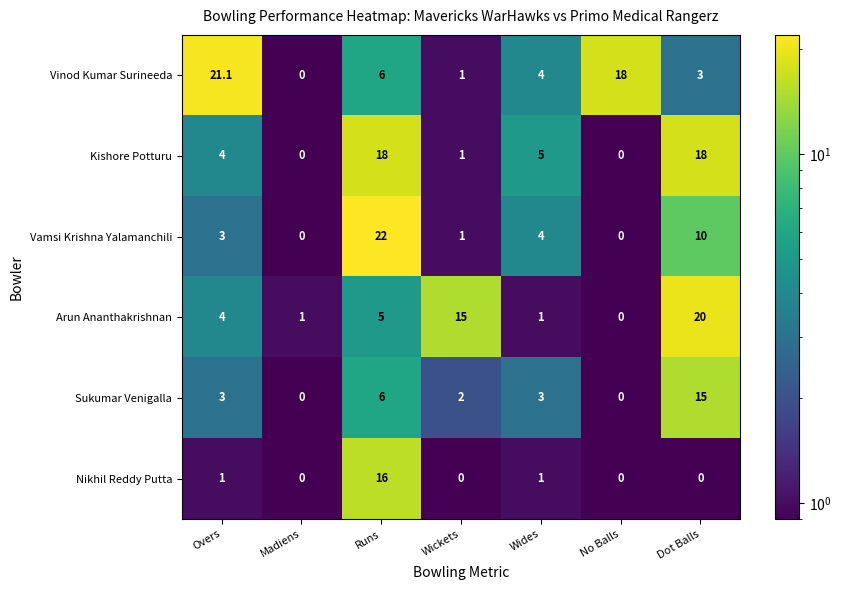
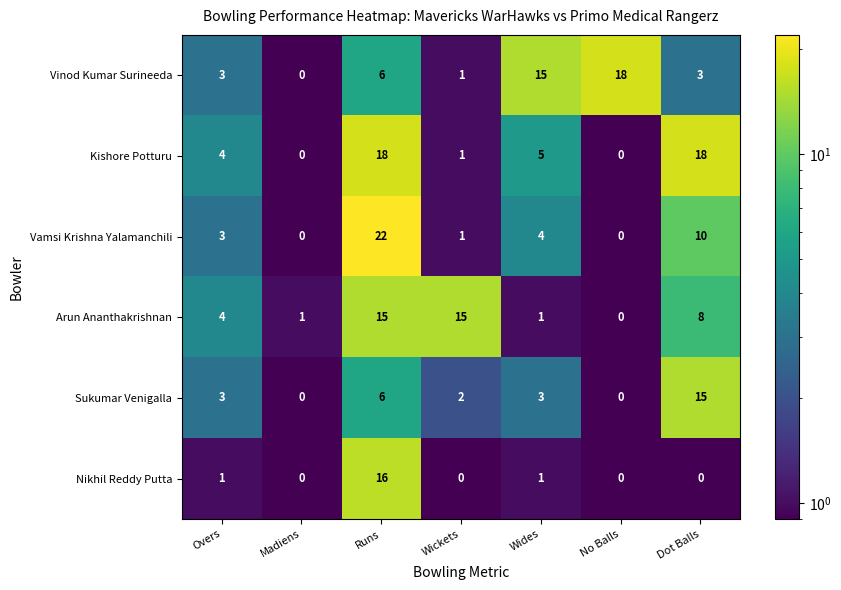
Vinod Kumar Surineeda, Overs: 21.1 -> 3
Vinod Kumar Surineeda, Wides: 4 -> 15
Arun Ananthakrishnan, Runs: 5 -> 15
Arun Ananthakrishnan, Dot Balls: 20 -> 8
